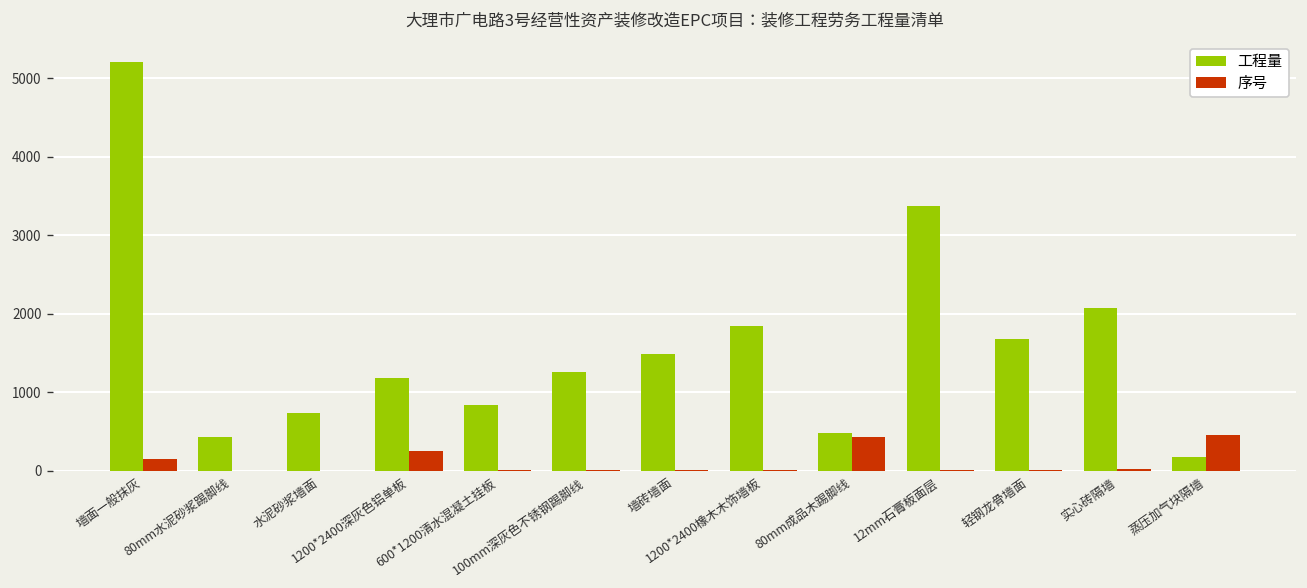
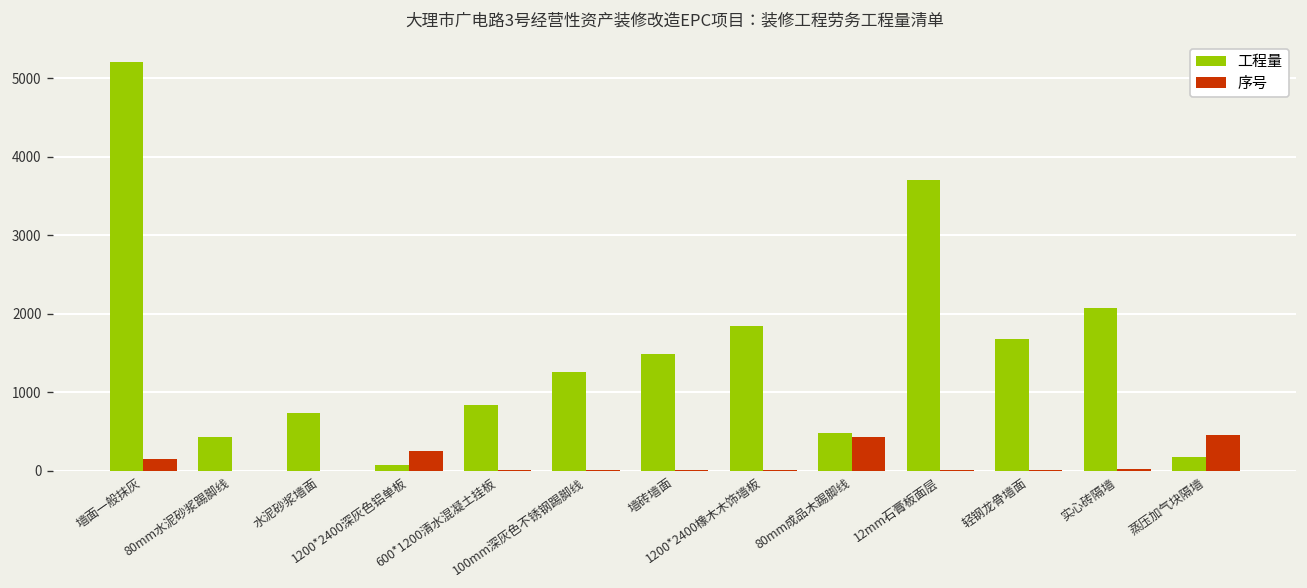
工程量, 1200*2400深灰色铝单板: 1200 -> 100
工程量, 12mm石膏板面层: 3400 -> 3700
